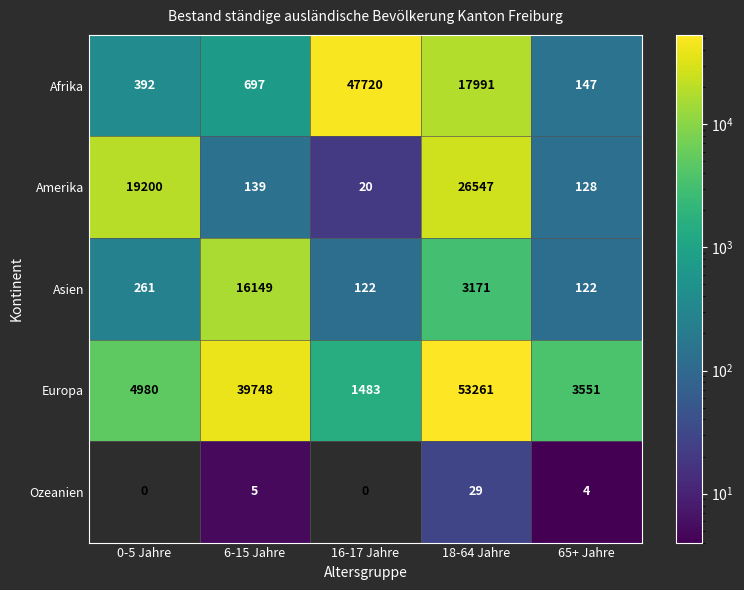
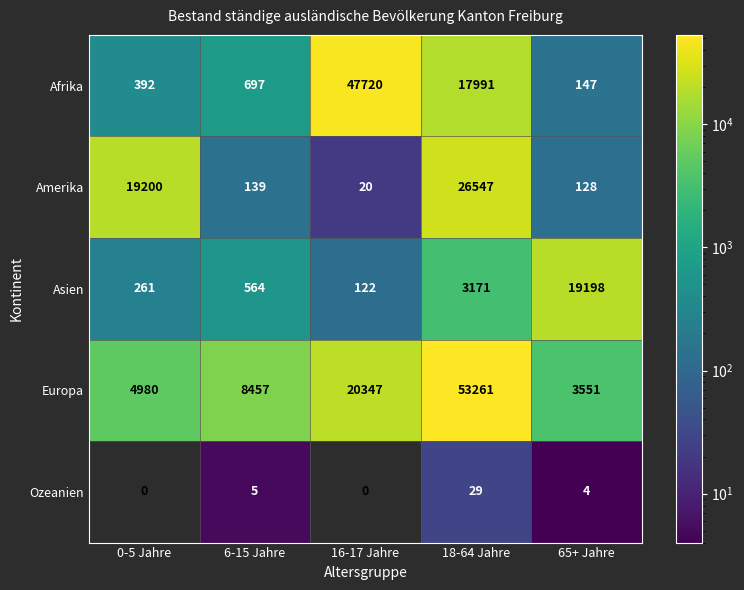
Asien, 6-15 Jahre: 16149 -> 564
Asien, 65+ Jahre: 122 -> 19198
Europa, 6-15 Jahre: 39748 -> 8457
Europa, 16-17 Jahre: 1483 -> 20347
